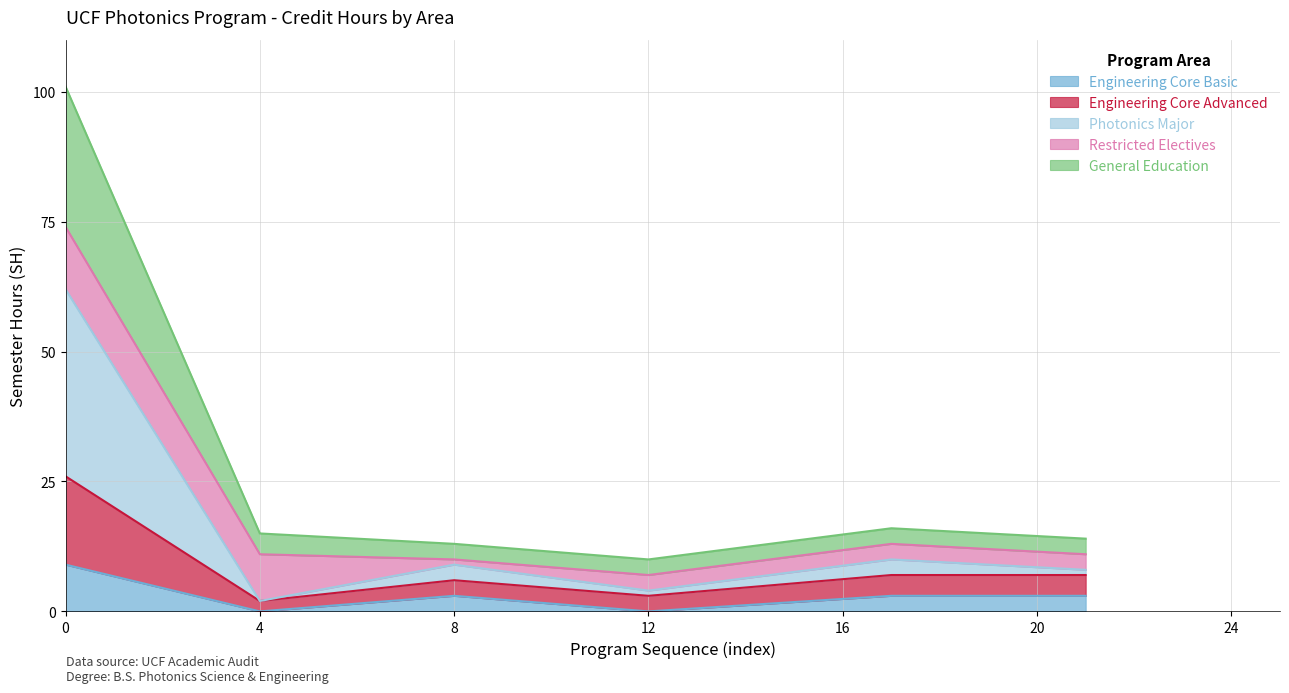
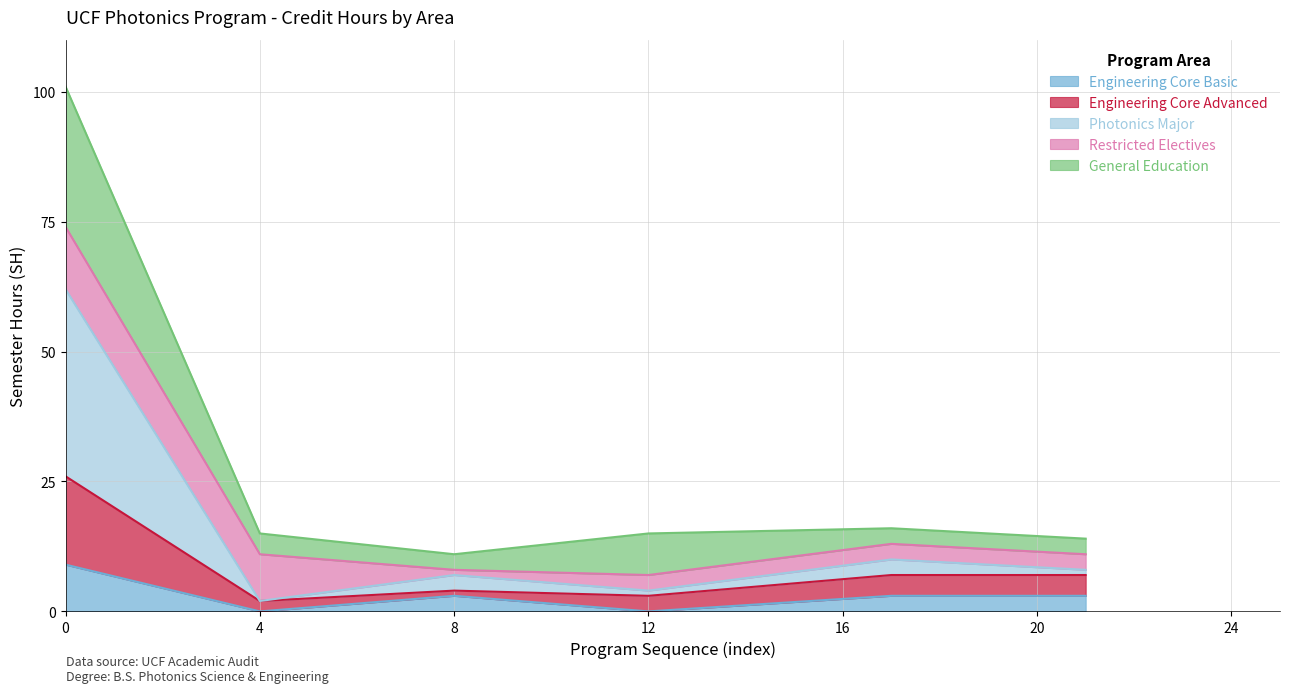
Engineering Core Advanced, 8: 3 -> 1
General Education, 12: 3 -> 8
